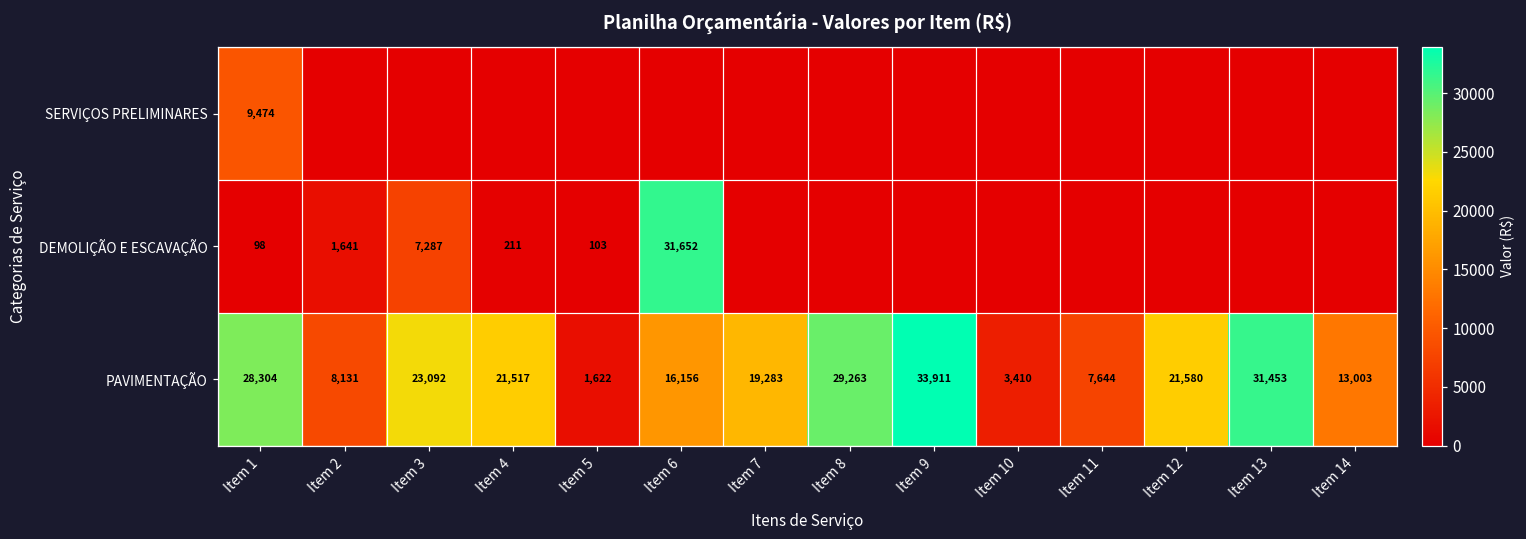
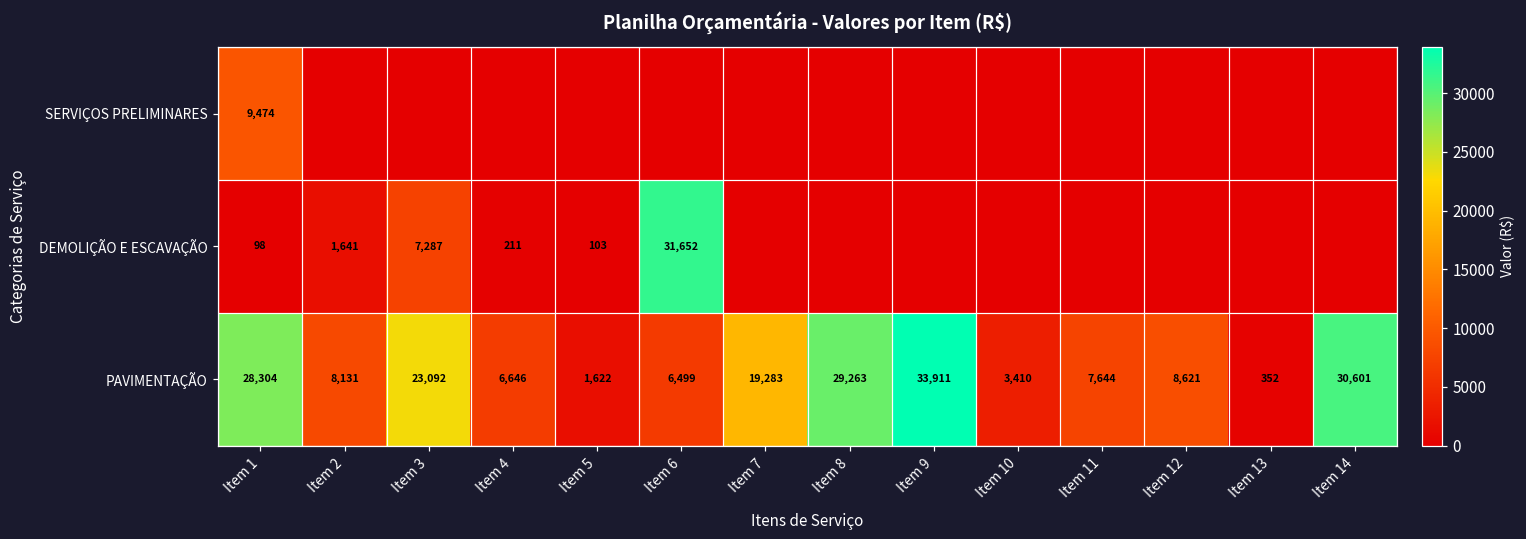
PAVIMENTAÇÃO, Item 4: 21,517 -> 6,646
PAVIMENTAÇÃO, Item 6: 16,156 -> 6,499
PAVIMENTAÇÃO, Item 12: 21,580 -> 8,621
PAVIMENTAÇÃO, Item 13: 31,453 -> 352
PAVIMENTAÇÃO, Item 14: 13,003 -> 30,601
